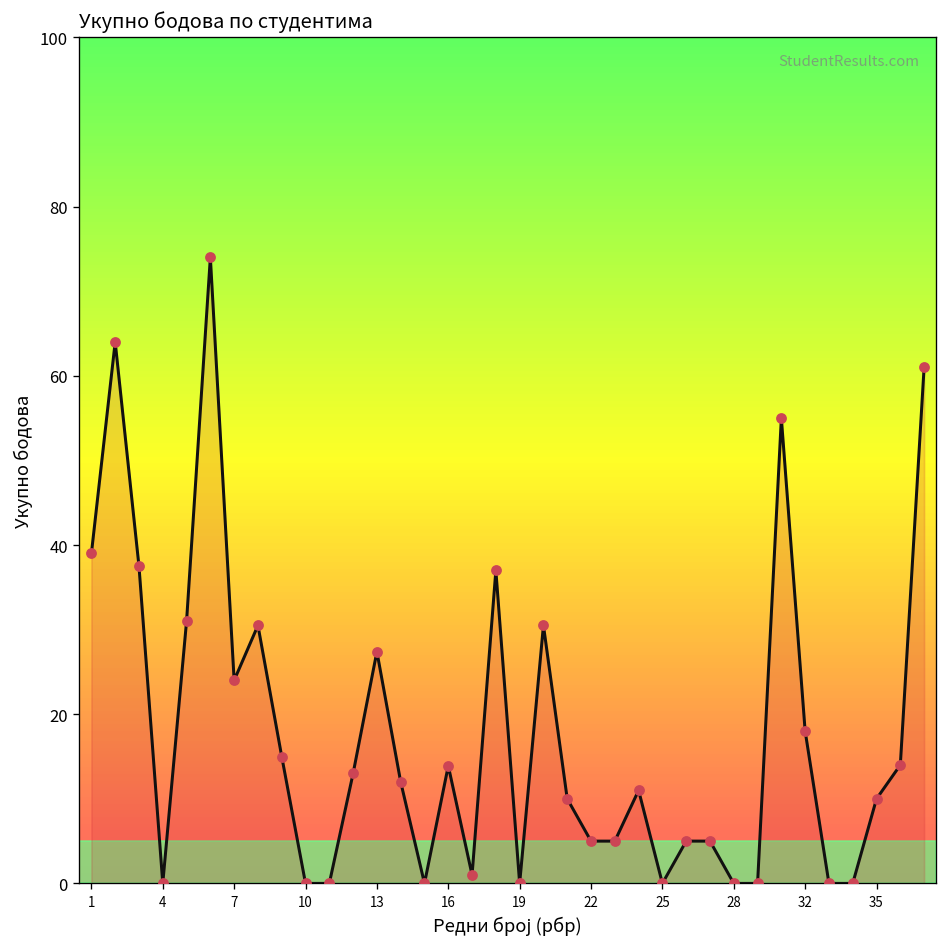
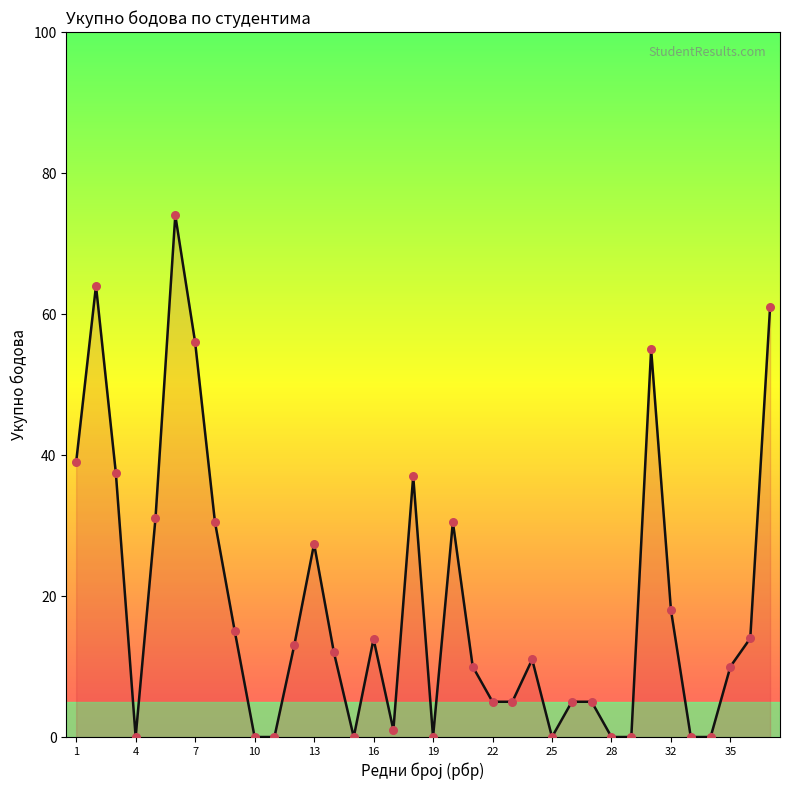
7: 24 -> 56
